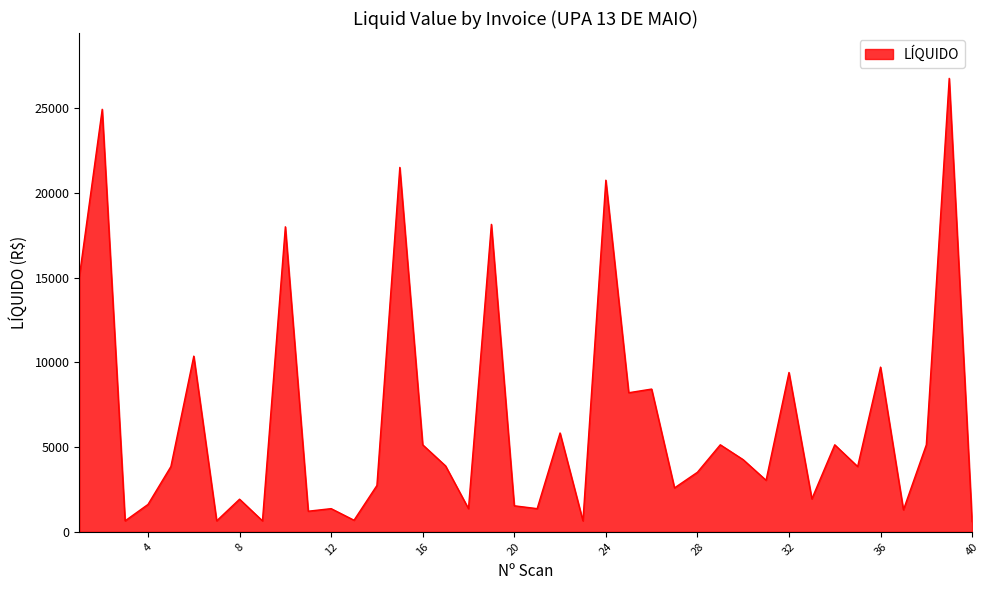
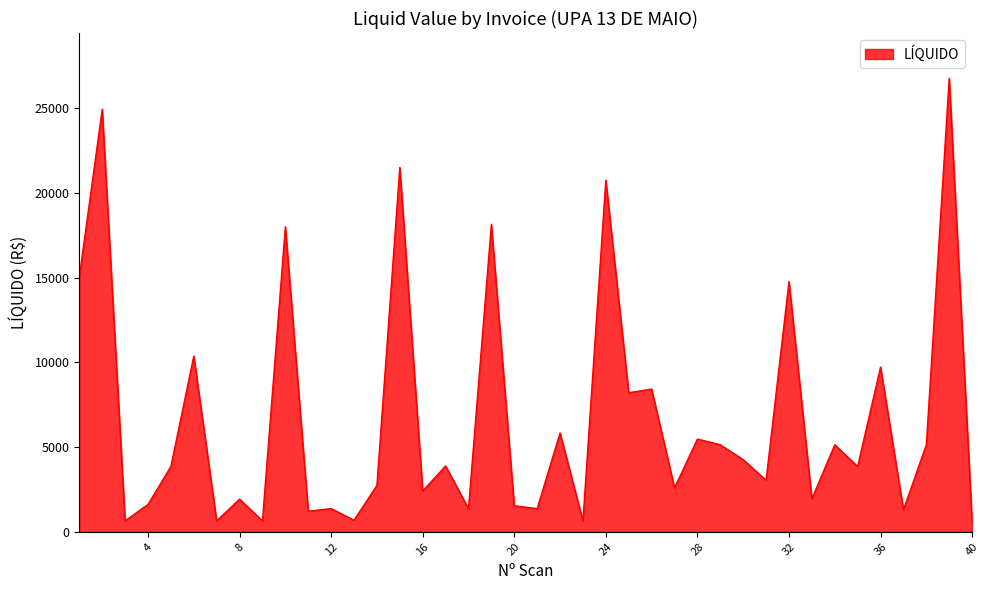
16: 5100 -> 2400
28: 3500 -> 5500
32: 9400 -> 14800
